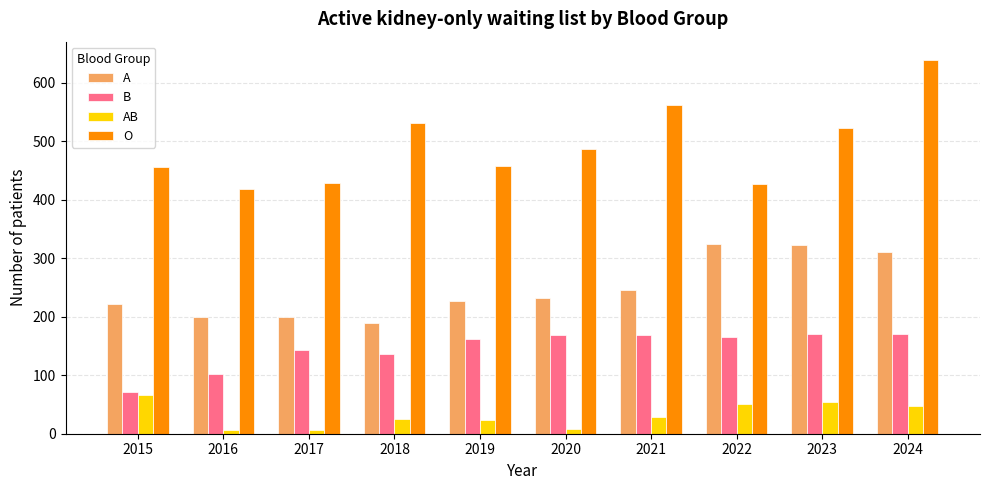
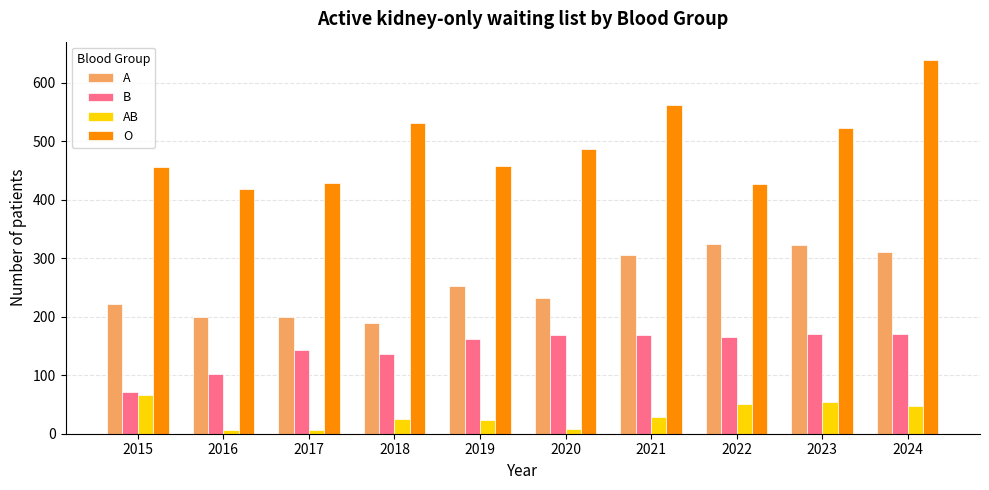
A, 2019: 230 -> 250
A, 2021: 250 -> 310
